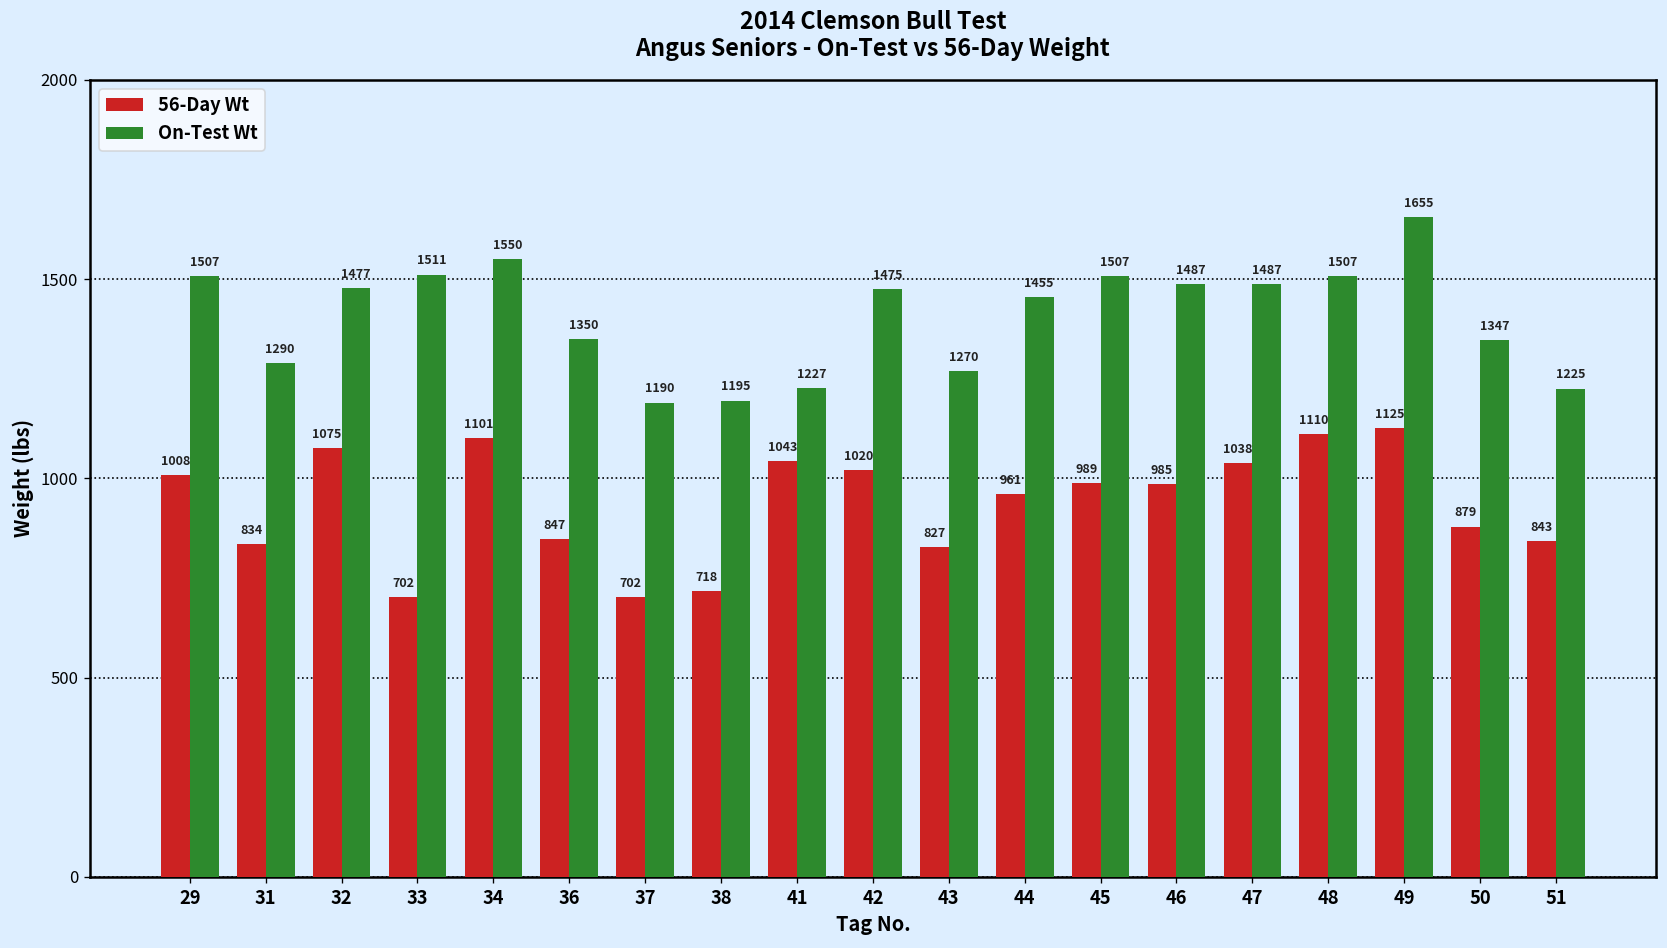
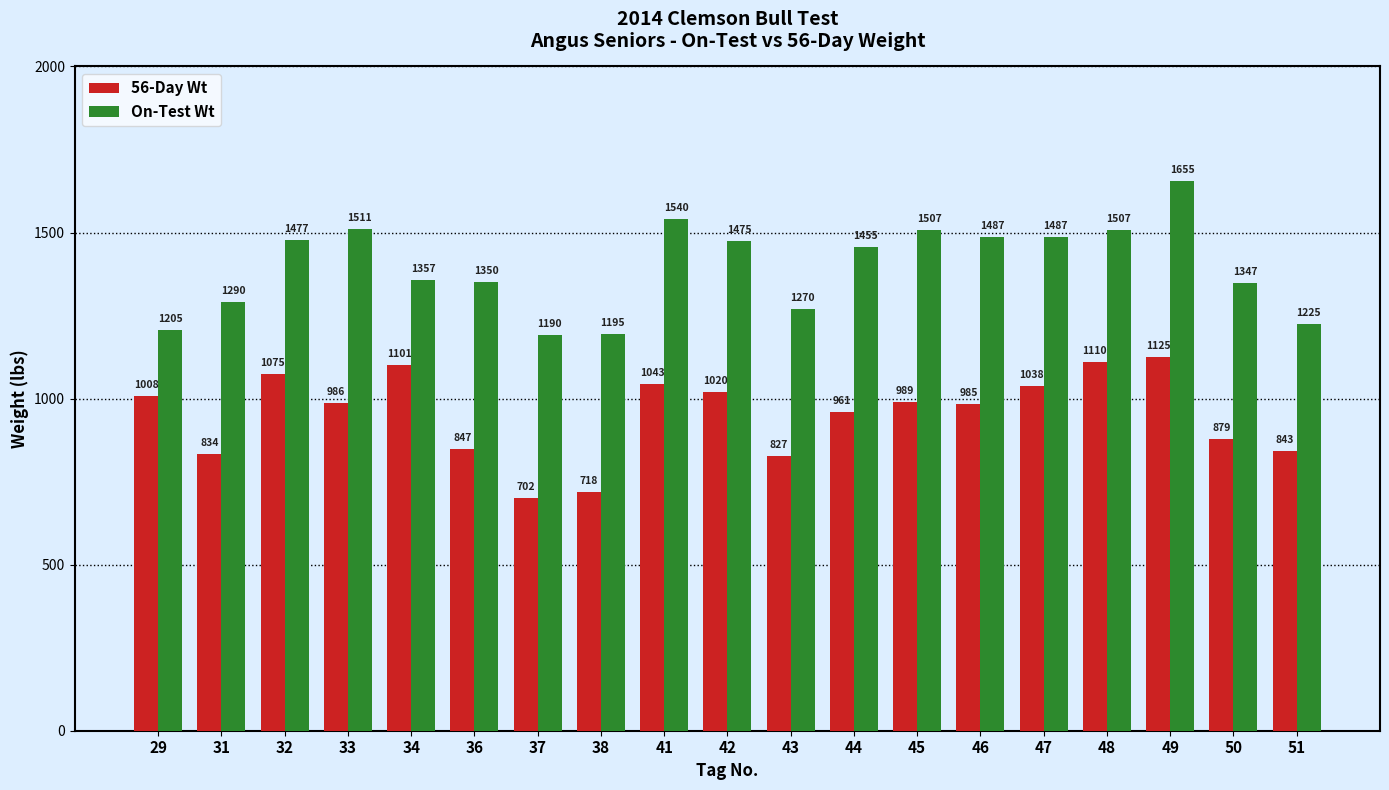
On-Test Wt, 29: 1507 -> 1205
56-Day Wt, 33: 702 -> 986
On-Test Wt, 34: 1550 -> 1357
On-Test Wt, 41: 1227 -> 1540
